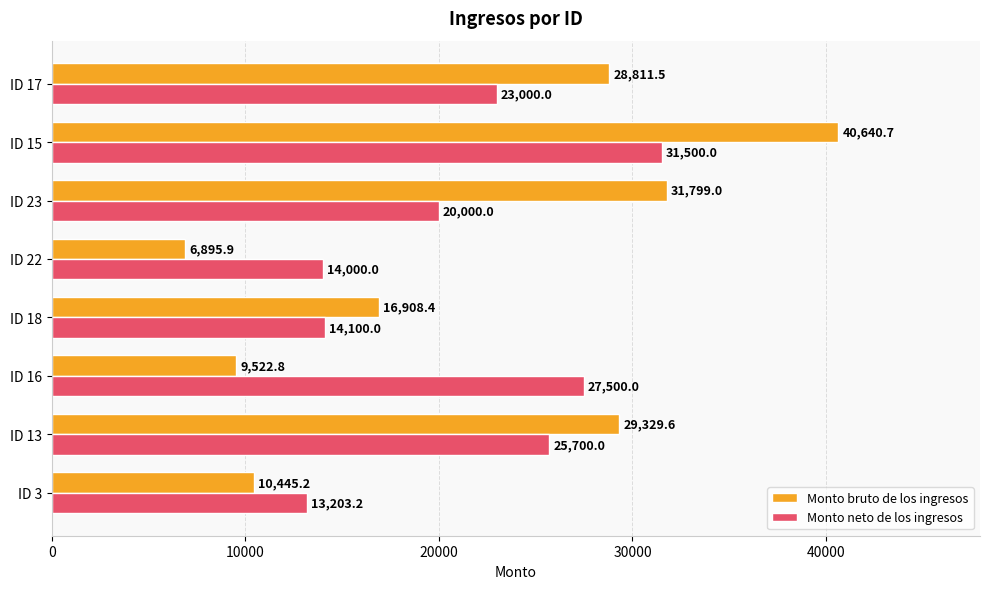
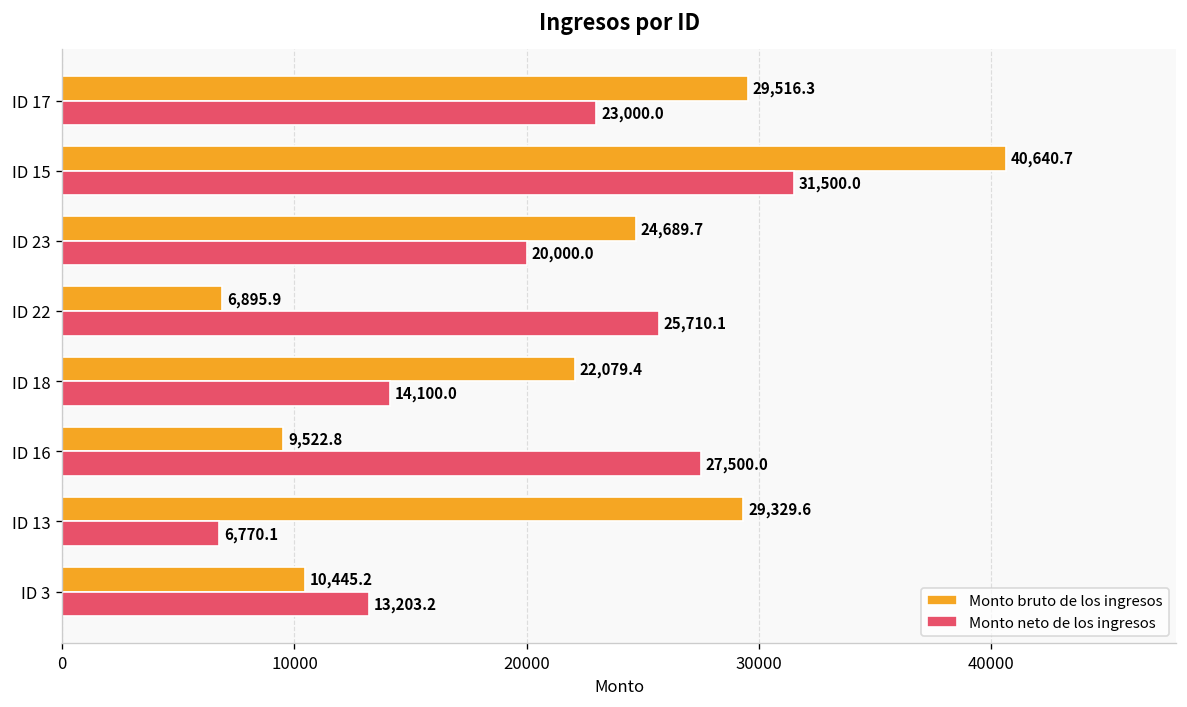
Monto bruto de los ingresos, ID 17: 28,811.5 -> 29,516.3
Monto bruto de los ingresos, ID 23: 31,799.0 -> 24,689.7
Monto neto de los ingresos, ID 22: 14,000.0 -> 25,710.1
Monto bruto de los ingresos, ID 18: 16,908.4 -> 22,079.4
Monto neto de los ingresos, ID 13: 25,700.0 -> 6,770.1
